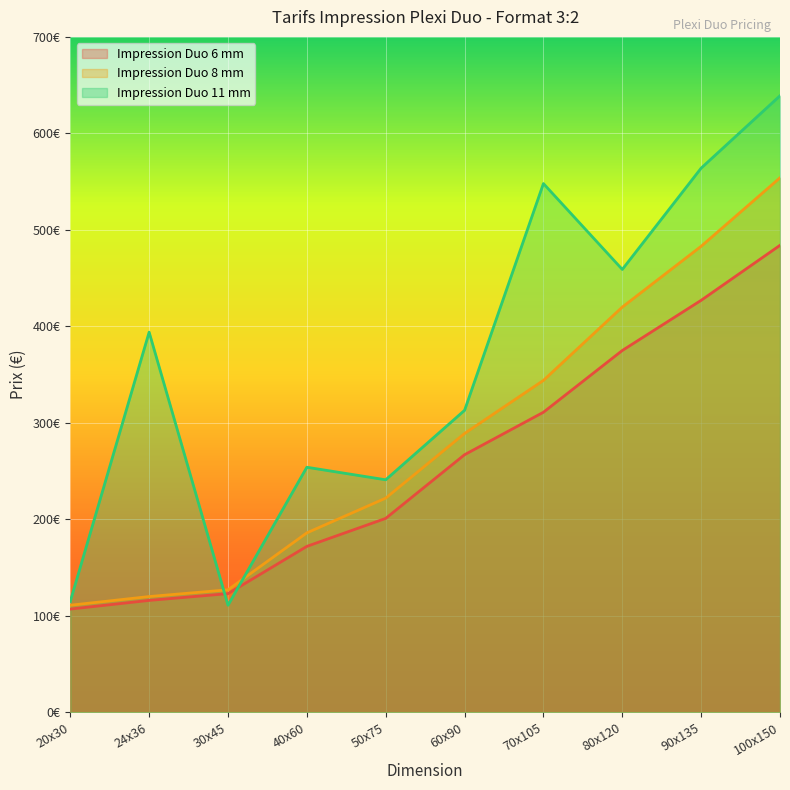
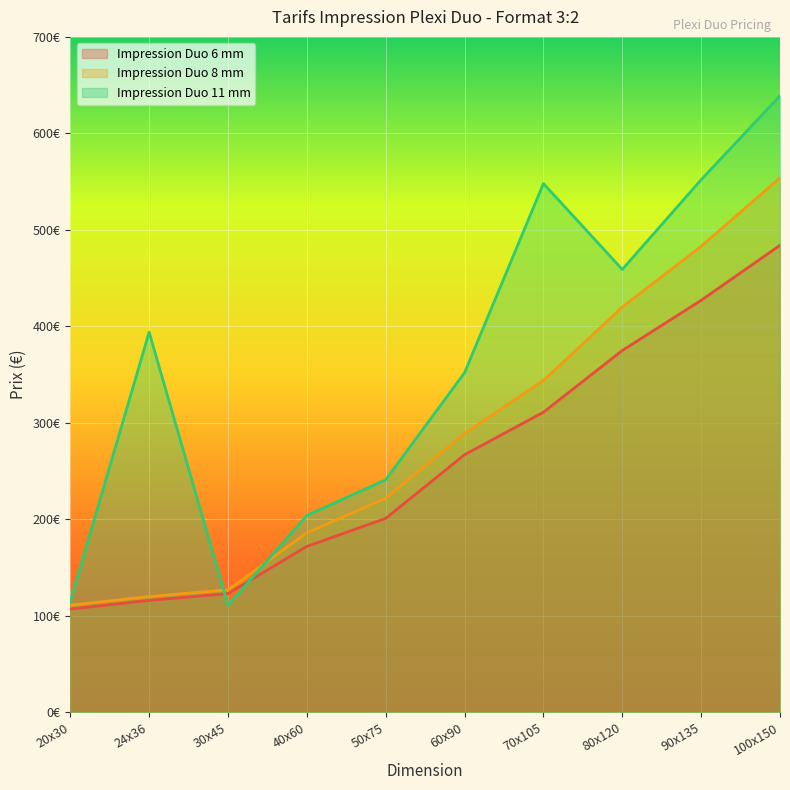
Impression Duo 11 mm, 40x60: 250€ -> 200€
Impression Duo 11 mm, 60x90: 310€ -> 350€
Impression Duo 11 mm, 90x135: 560€ -> 550€
